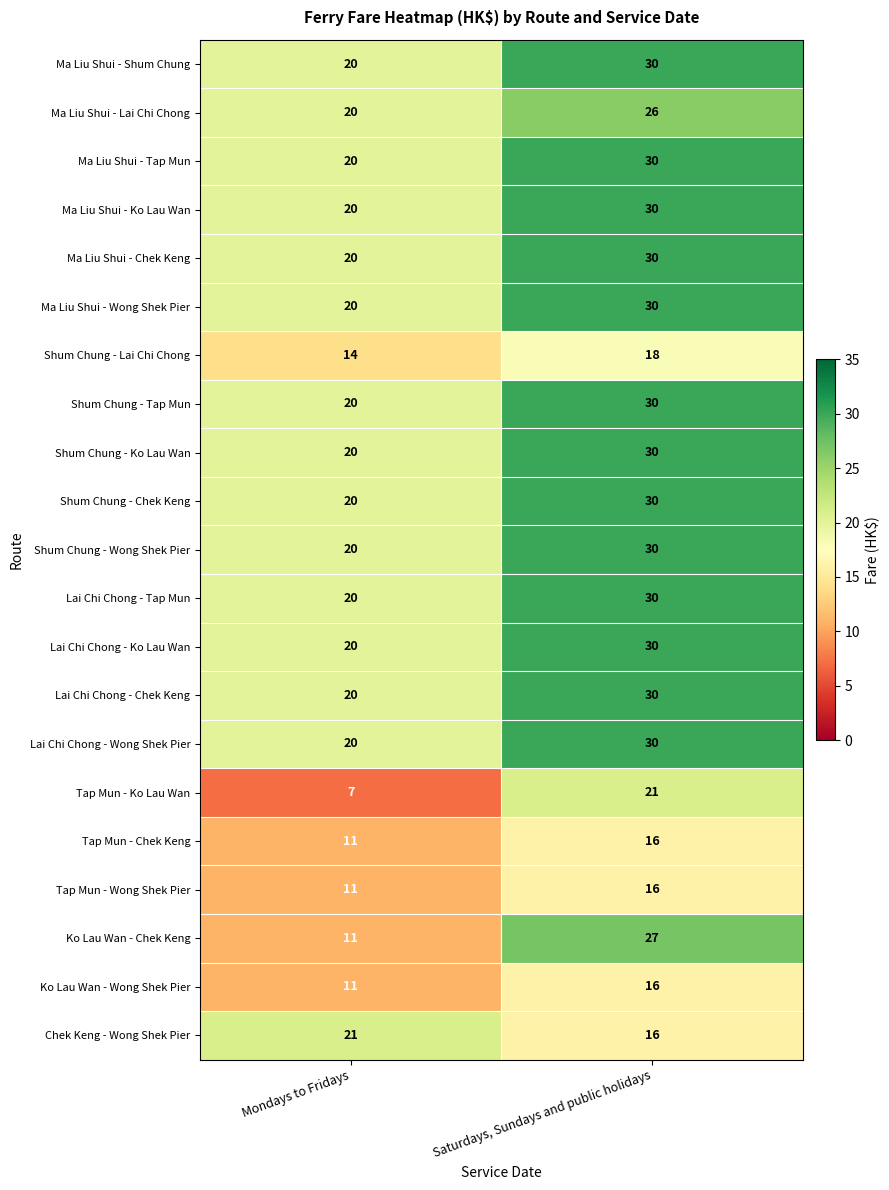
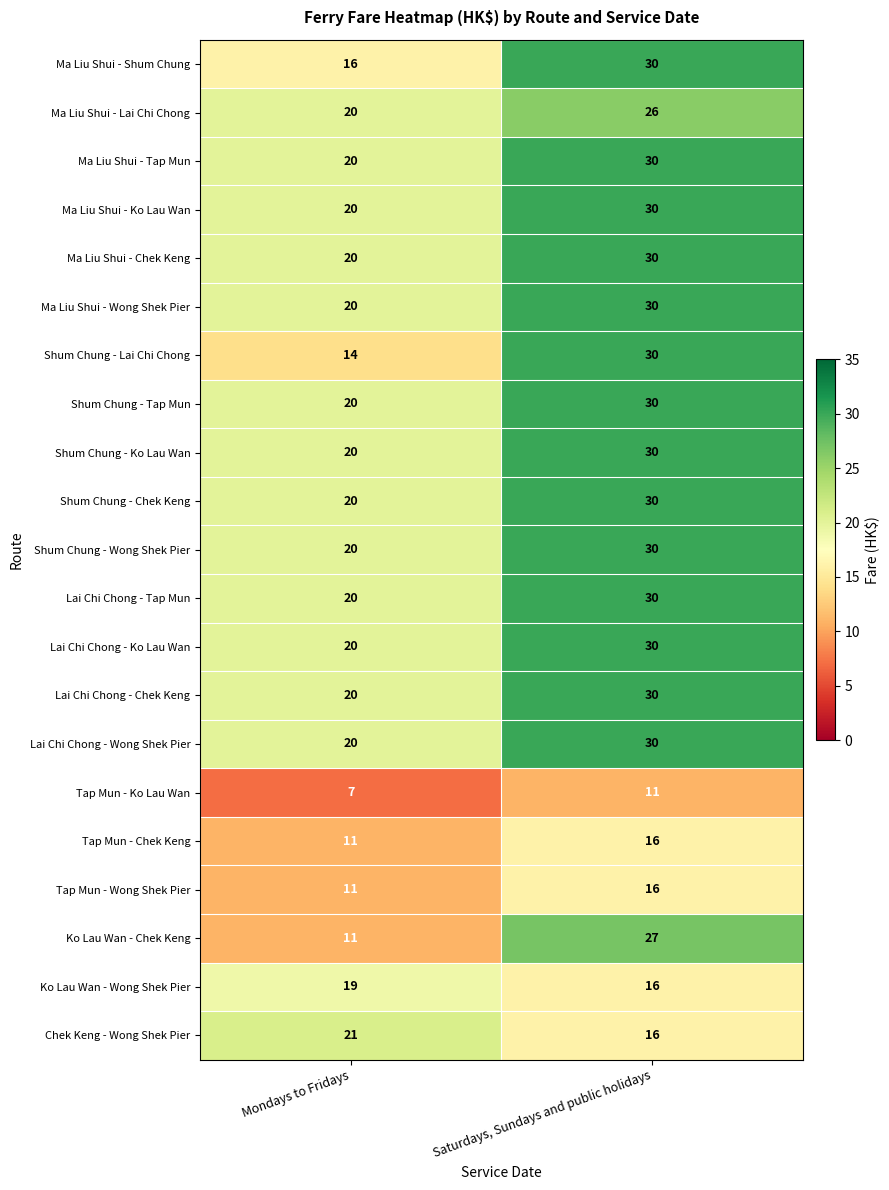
Ma Liu Shui - Shum Chung, Mondays to Fridays: 20 -> 16
Shum Chung - Lai Chi Chong, Saturdays, Sundays and public holidays: 18 -> 30
Tap Mun - Ko Lau Wan, Saturdays, Sundays and public holidays: 21 -> 11
Ko Lau Wan - Wong Shek Pier, Mondays to Fridays: 11 -> 19
